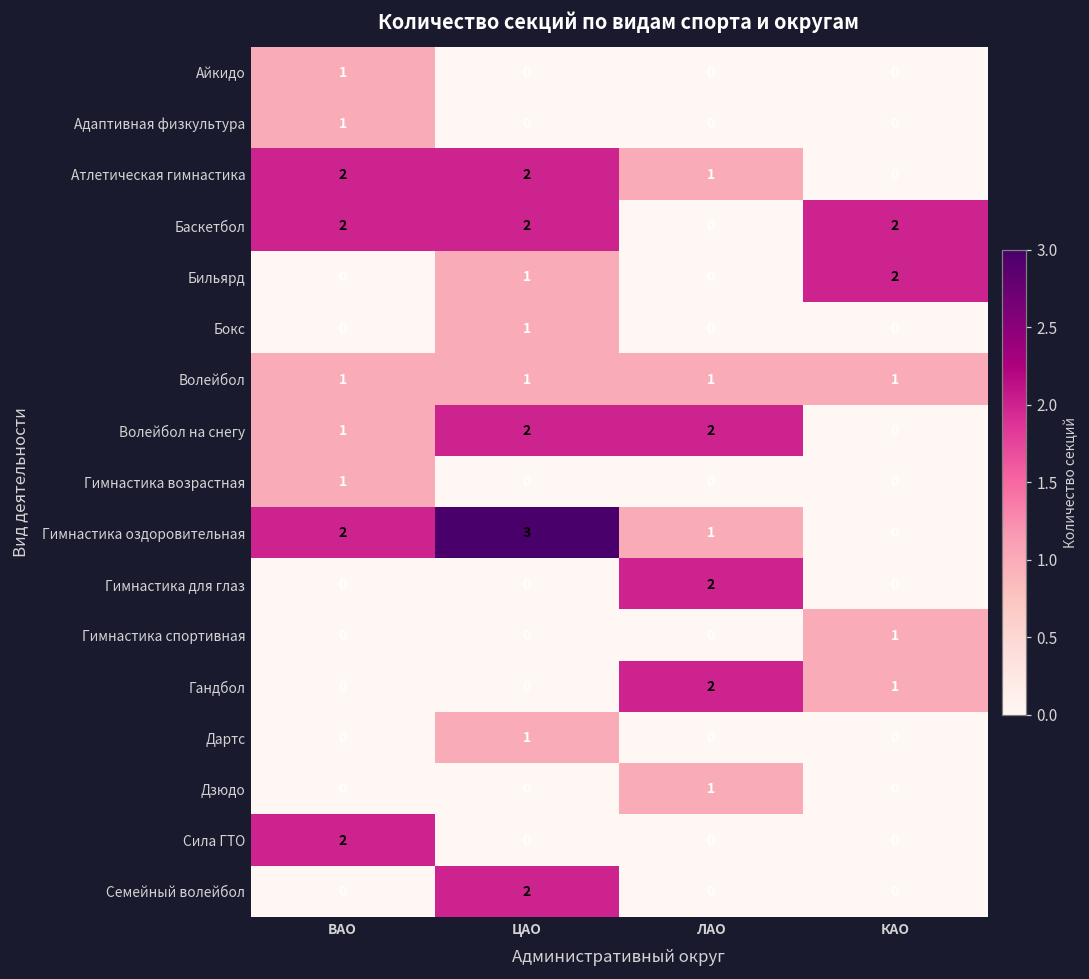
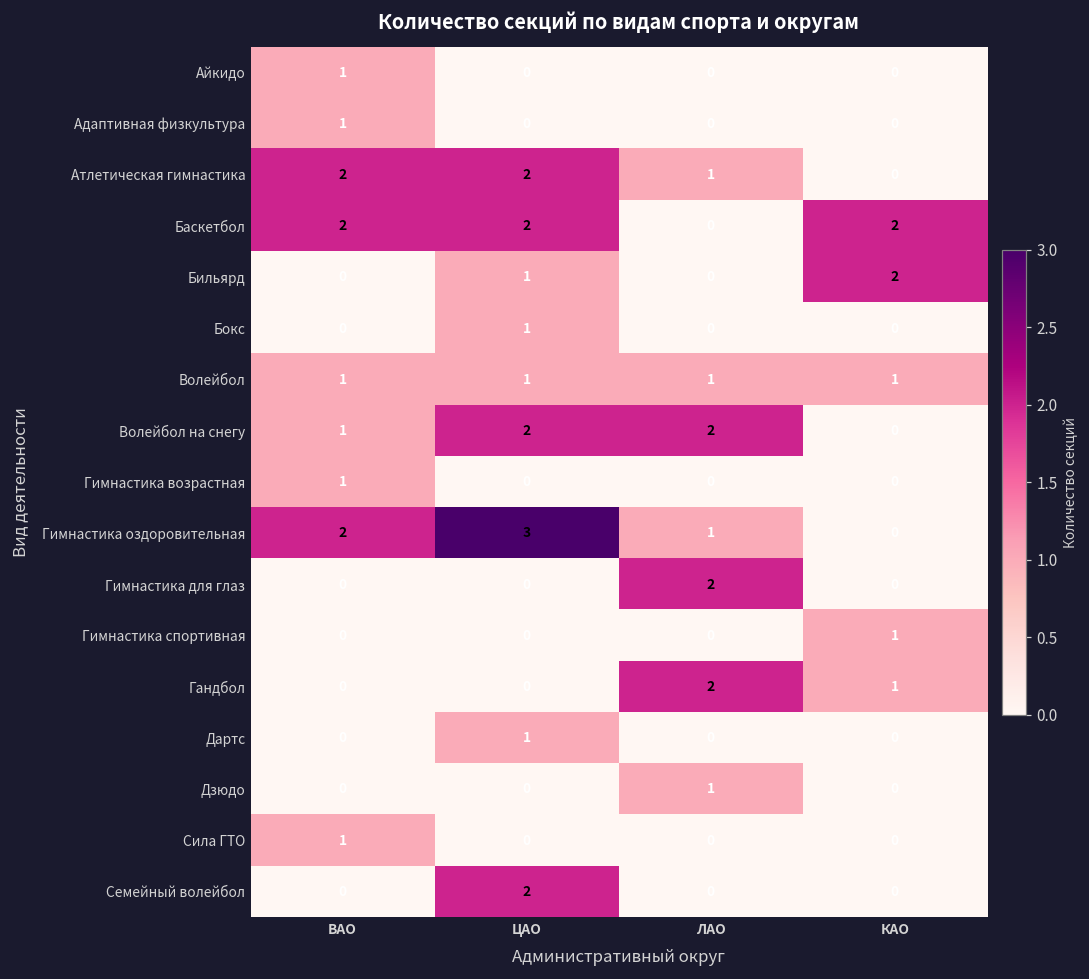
Сила ГТО, ВАО: 2 -> 1
